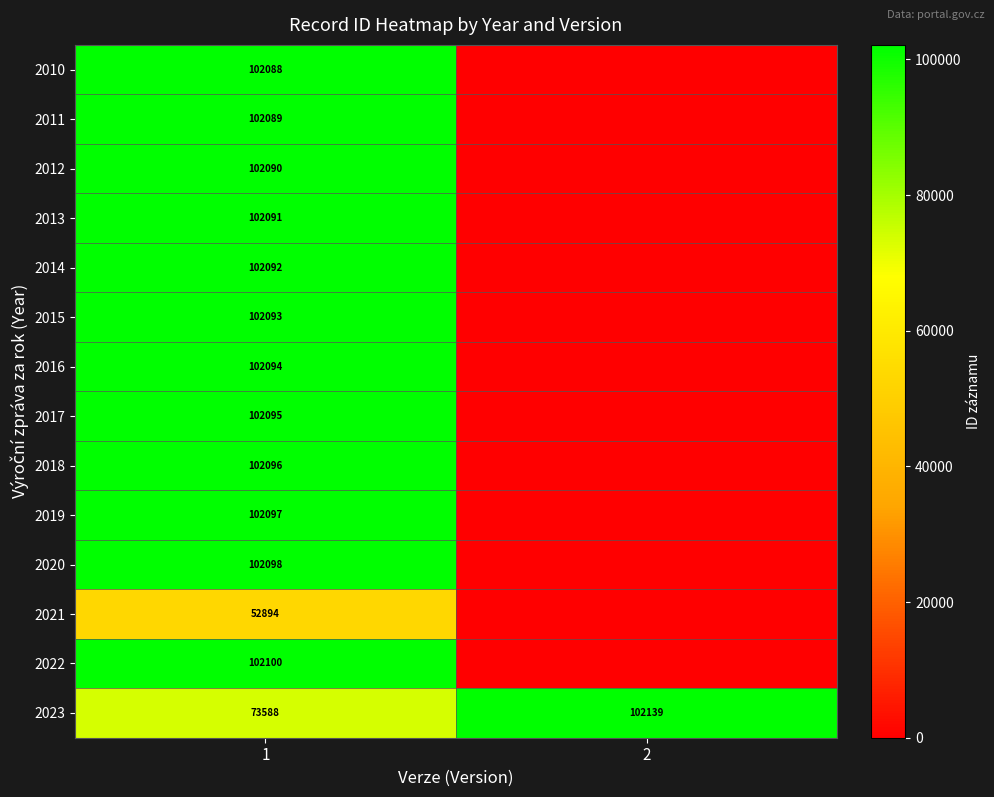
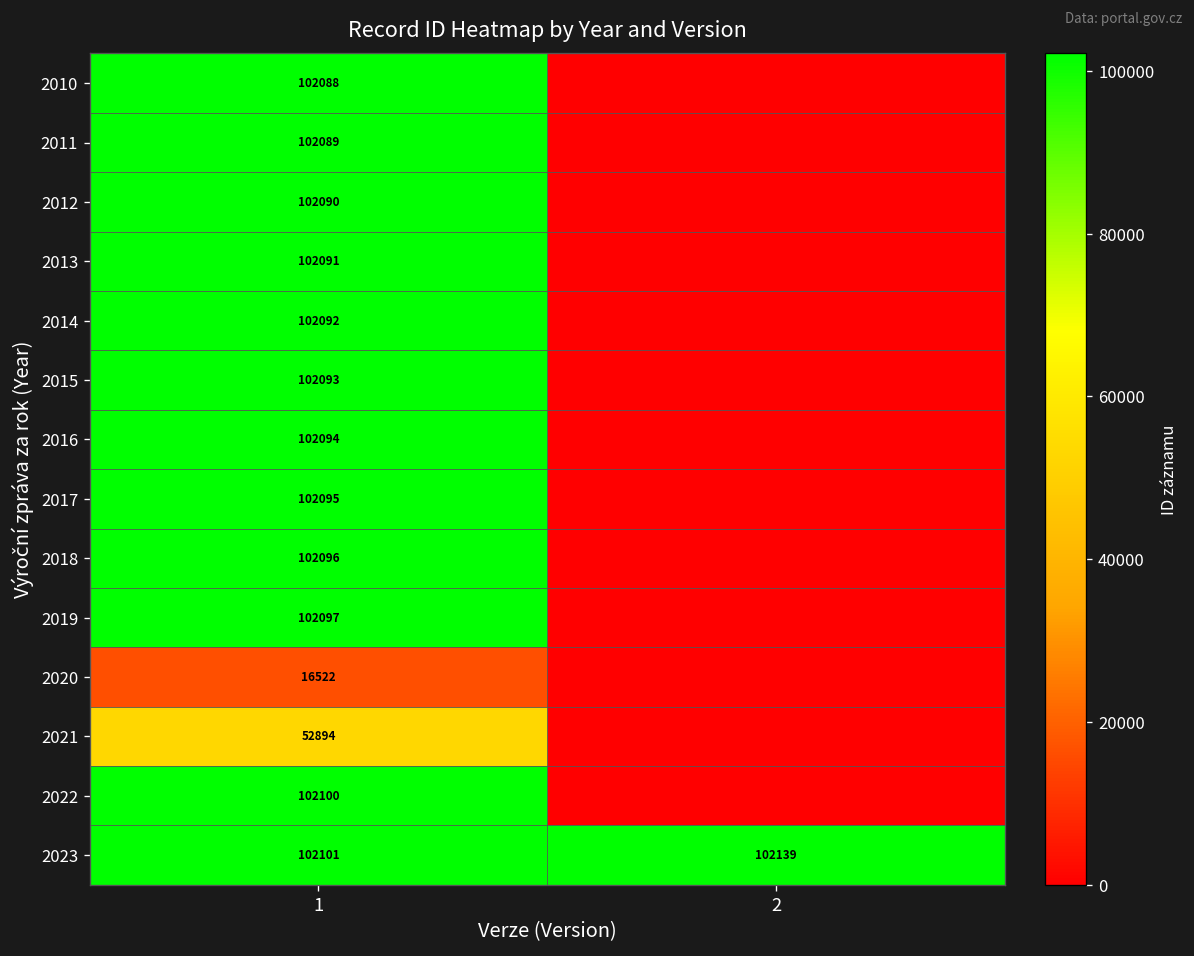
2020, 1: 102098 -> 16522
2023, 1: 73588 -> 102101
